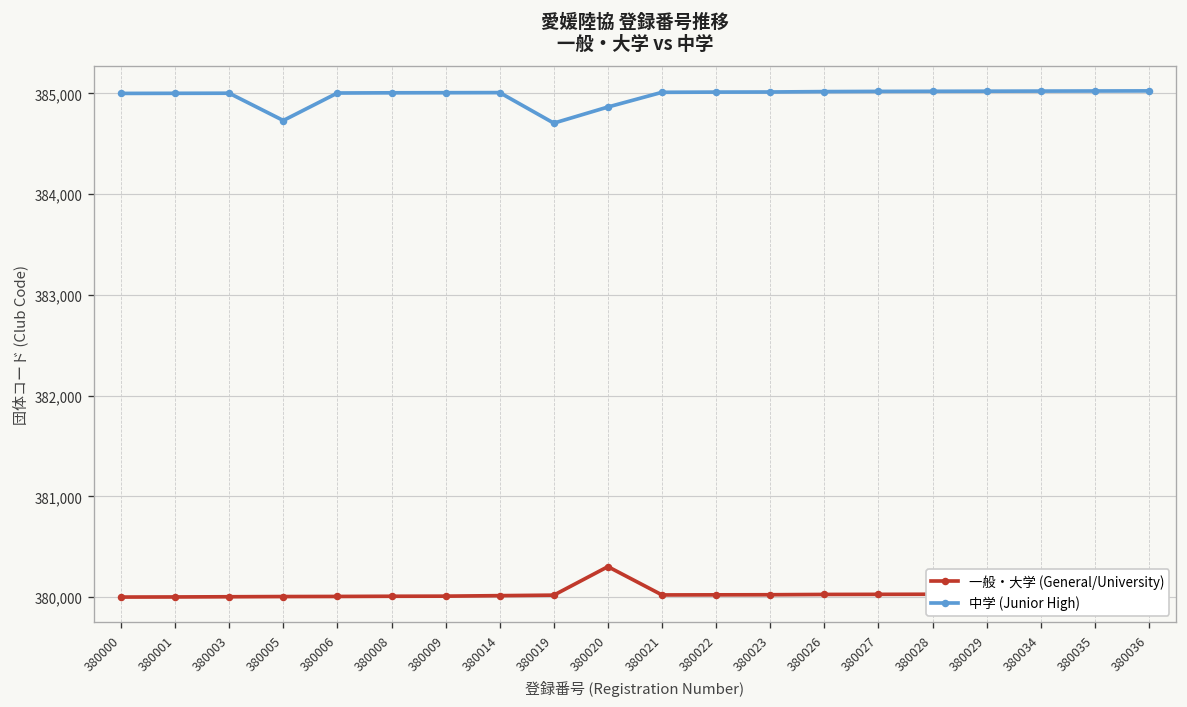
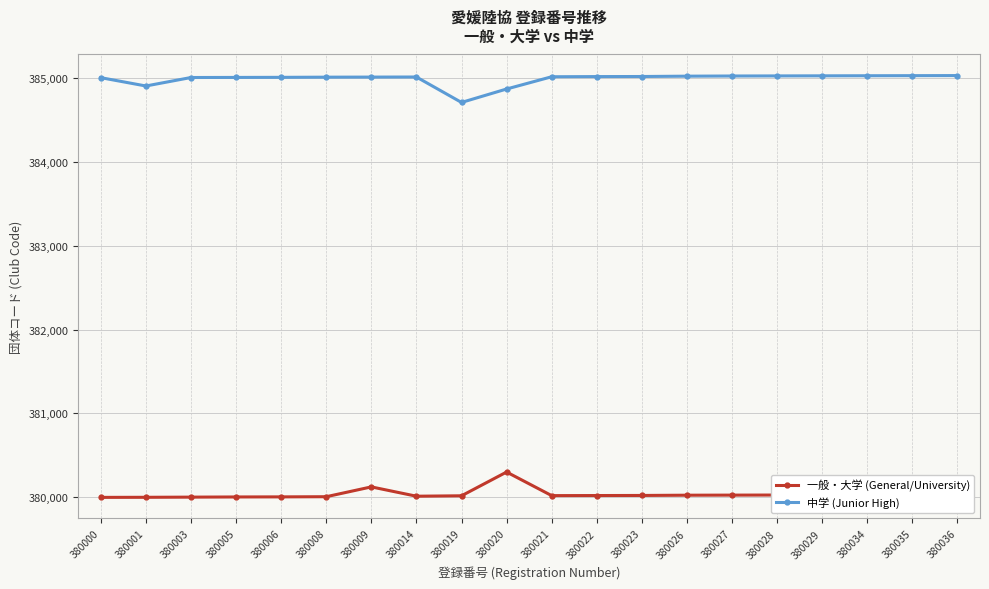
中学 (Junior High), 380001: 385,000 -> 384,900
中学 (Junior High), 380005: 384,700 -> 385,000
一般・大学 (General/University), 380009: 380,000 -> 380,100
